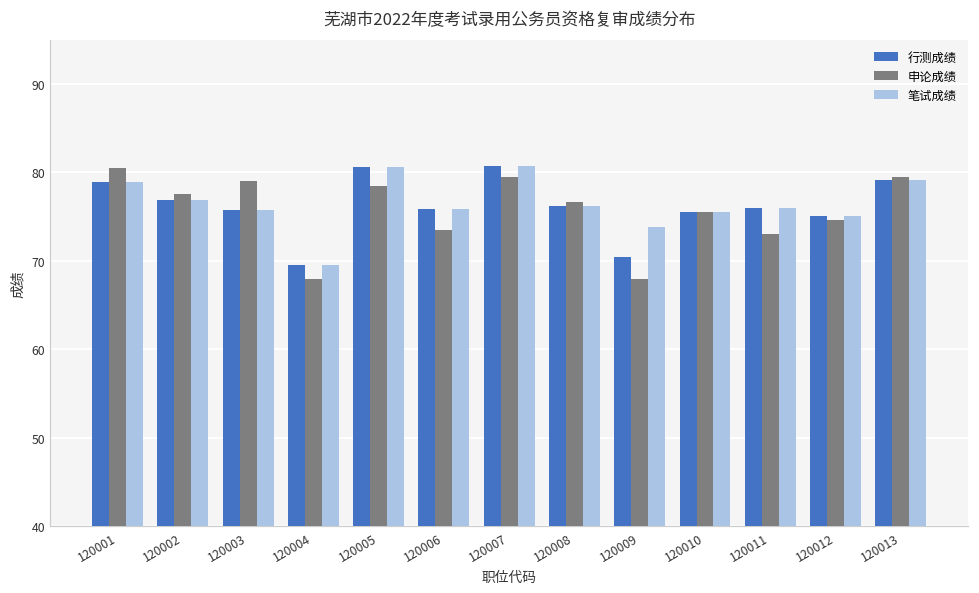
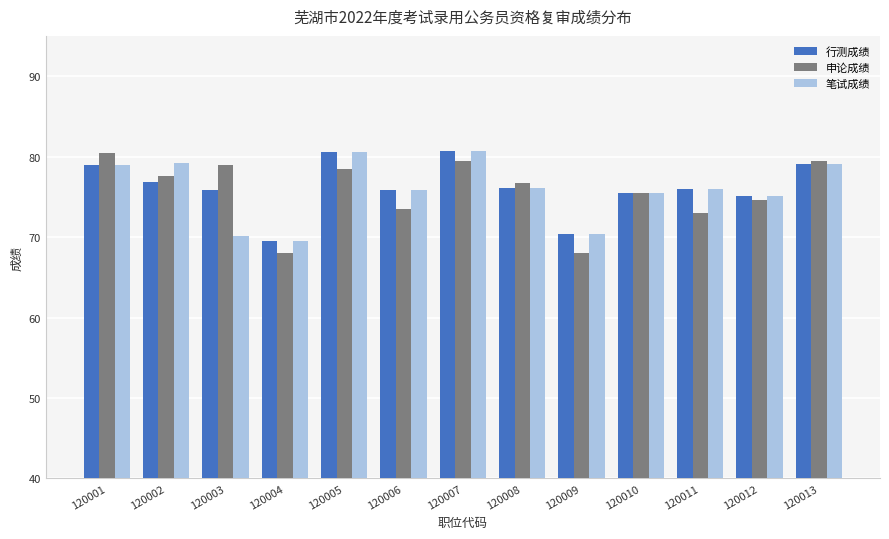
笔试成绩, 120002: 77 -> 79
笔试成绩, 120003: 76 -> 70
笔试成绩, 120009: 74 -> 70
